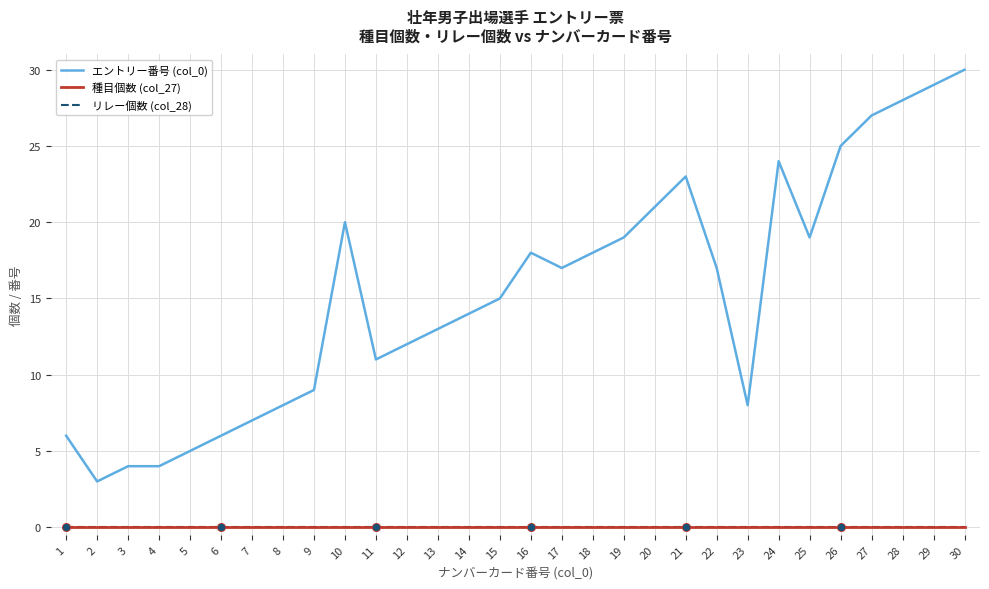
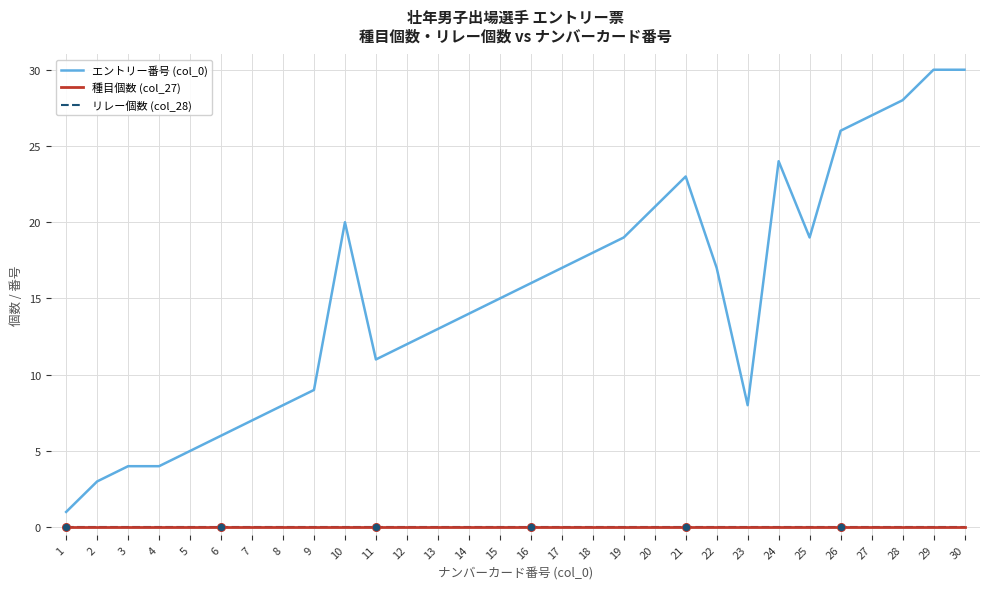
エントリー番号 (col_0), 1: 6 -> 1
エントリー番号 (col_0), 16: 18 -> 16
エントリー番号 (col_0), 26: 25 -> 26
エントリー番号 (col_0), 29: 29 -> 30
